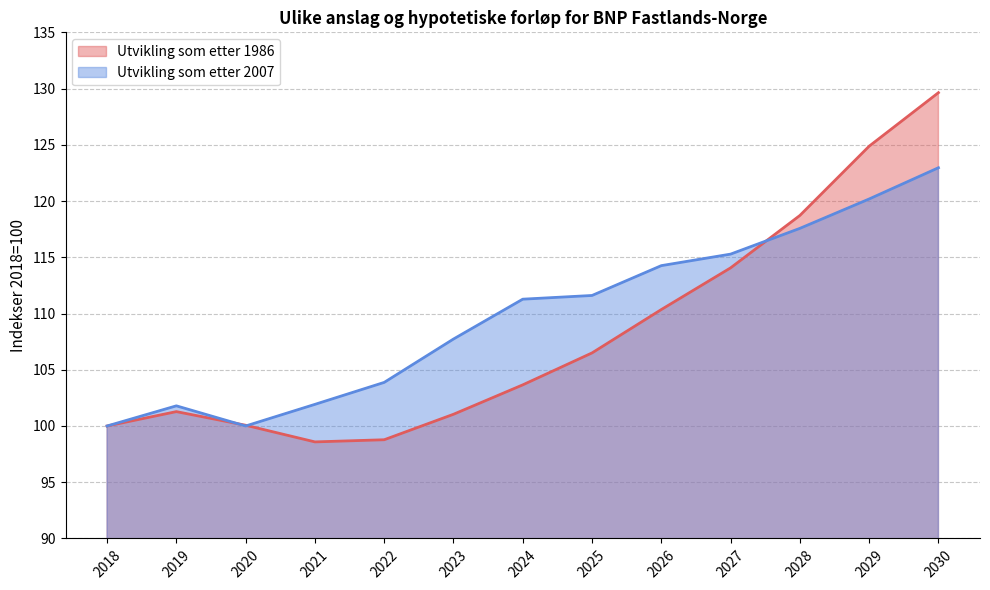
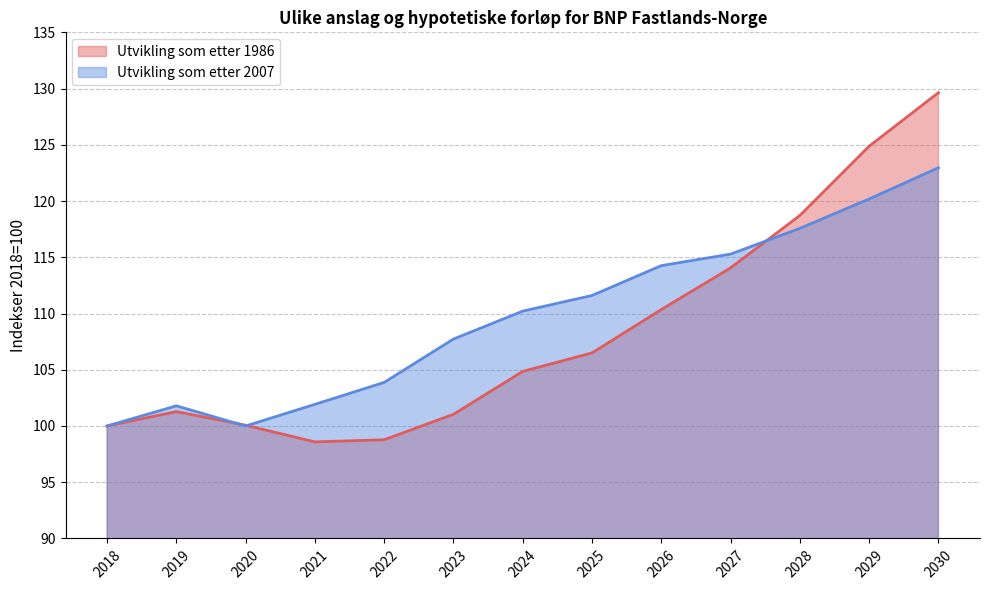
Utvikling som etter 1986, 2024: 103.7 -> 104.9
Utvikling som etter 2007, 2024: 111.3 -> 110.2
